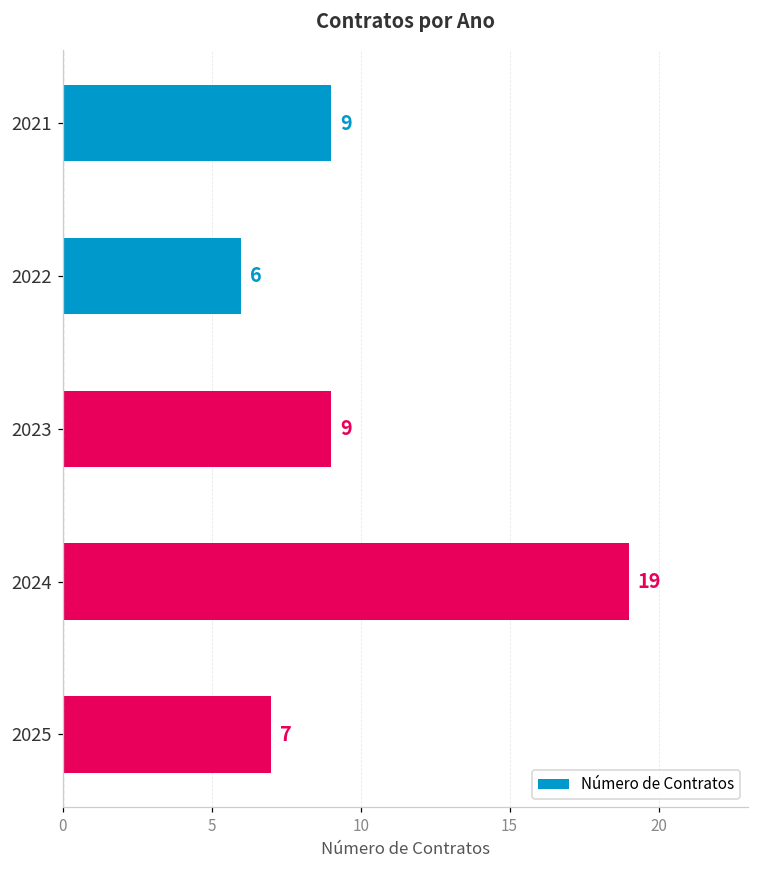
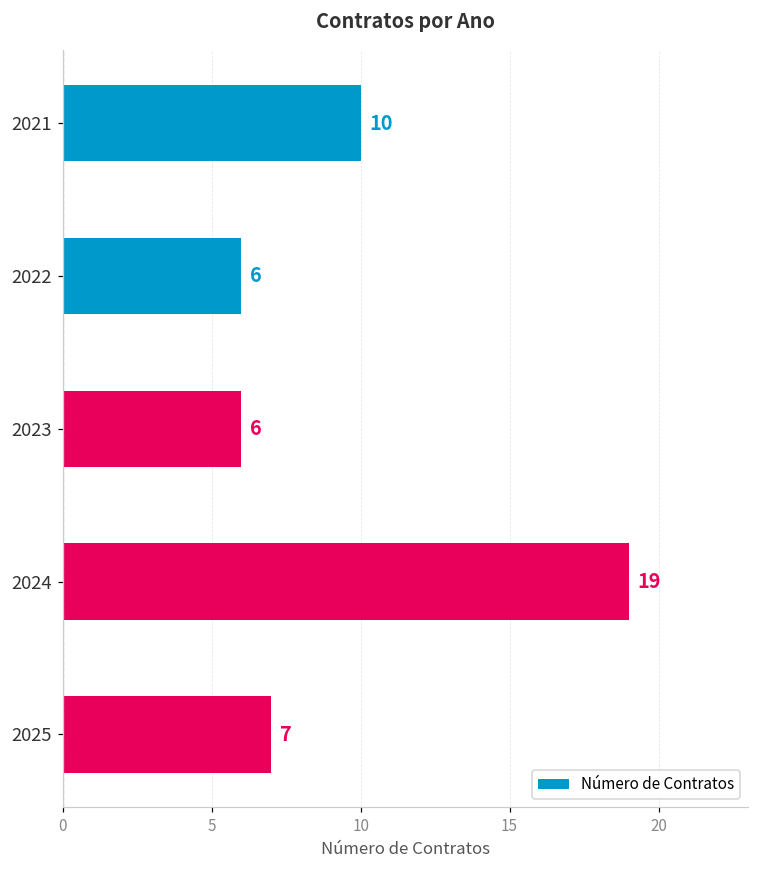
2021: 9 -> 10
2023: 9 -> 6
